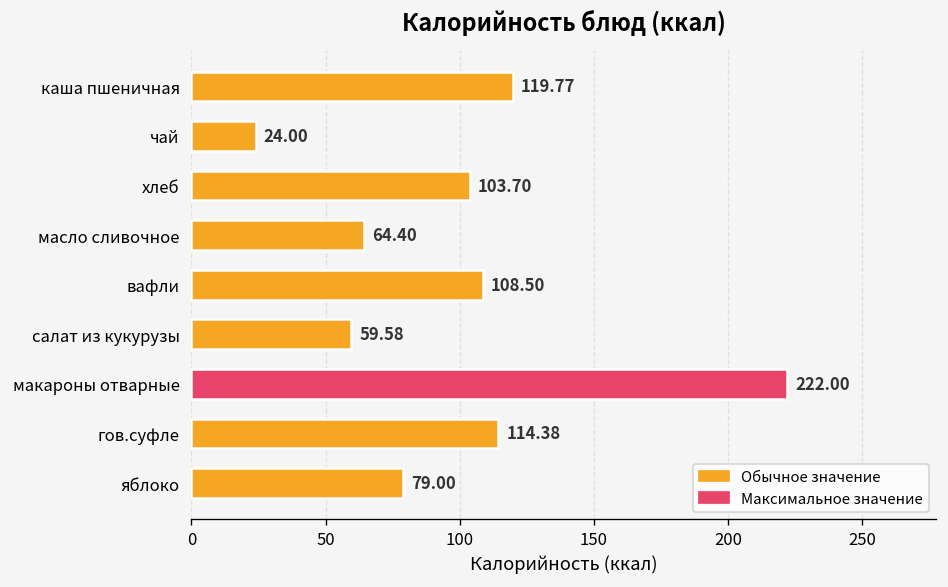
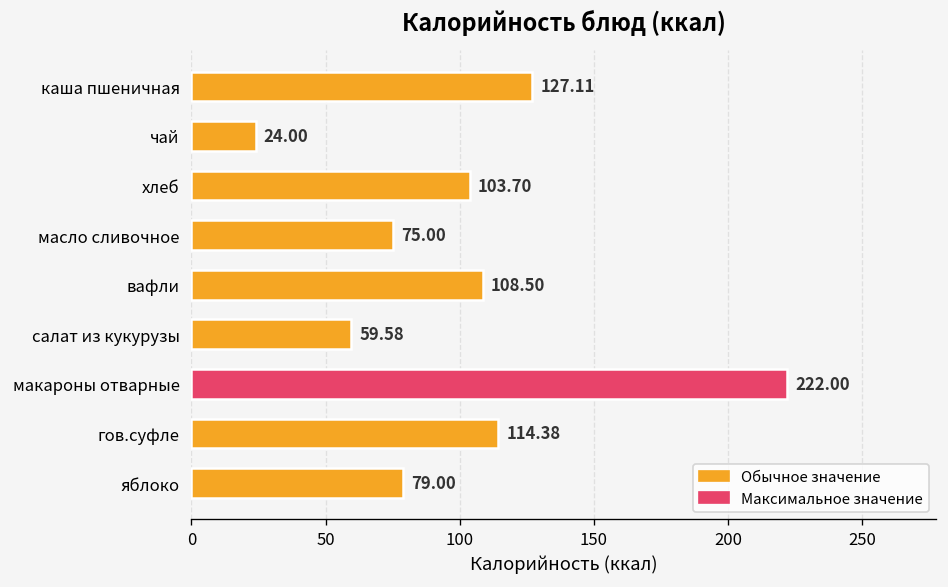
каша пшеничная: 119.77 -> 127.11
масло сливочное: 64.40 -> 75.00
